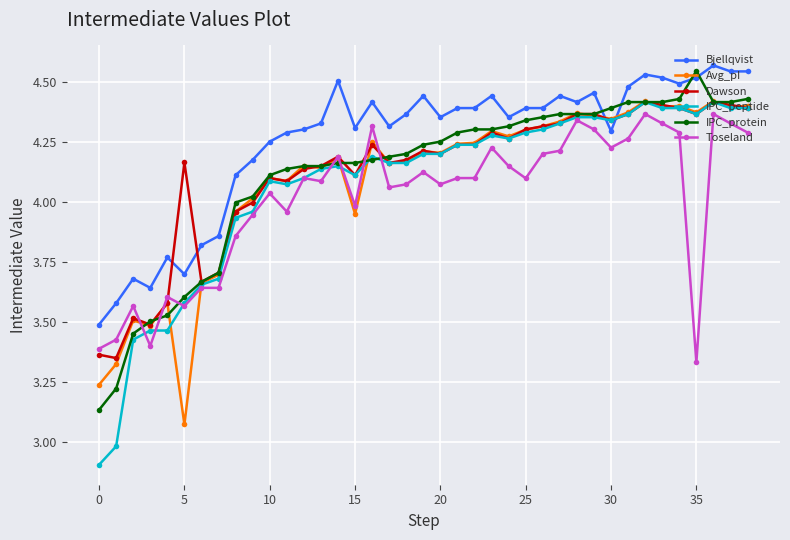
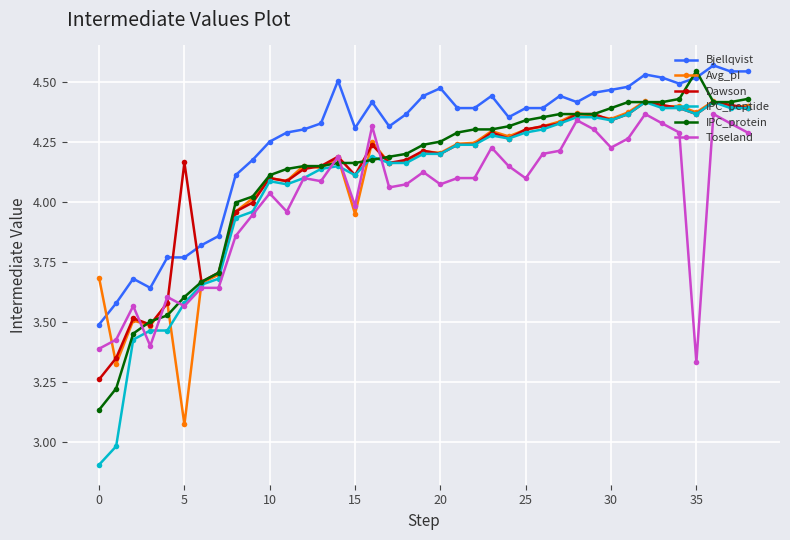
Avg_pI, 0: 3.24 -> 3.69
Dawson, 0: 3.36 -> 3.26
Bjellqvist, 5: 3.70 -> 3.77
Bjellqvist, 20: 4.36 -> 4.48
Bjellqvist, 30: 4.30 -> 4.47
